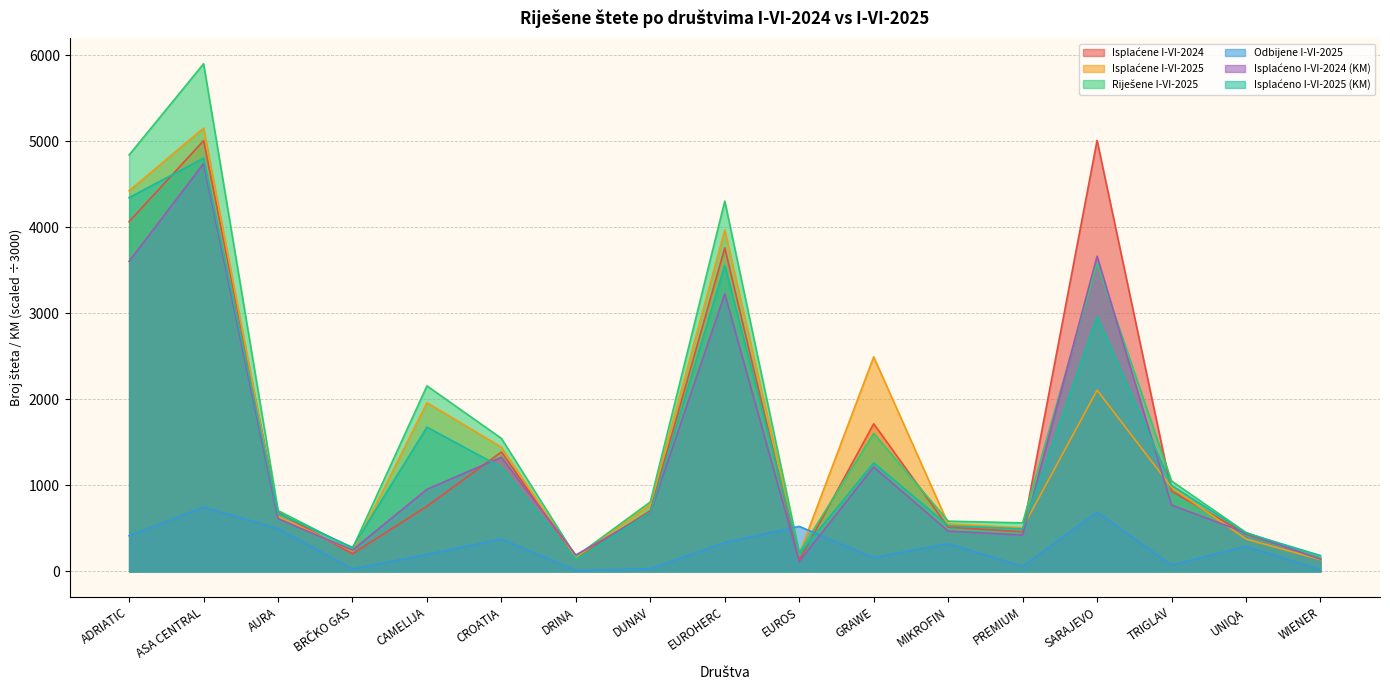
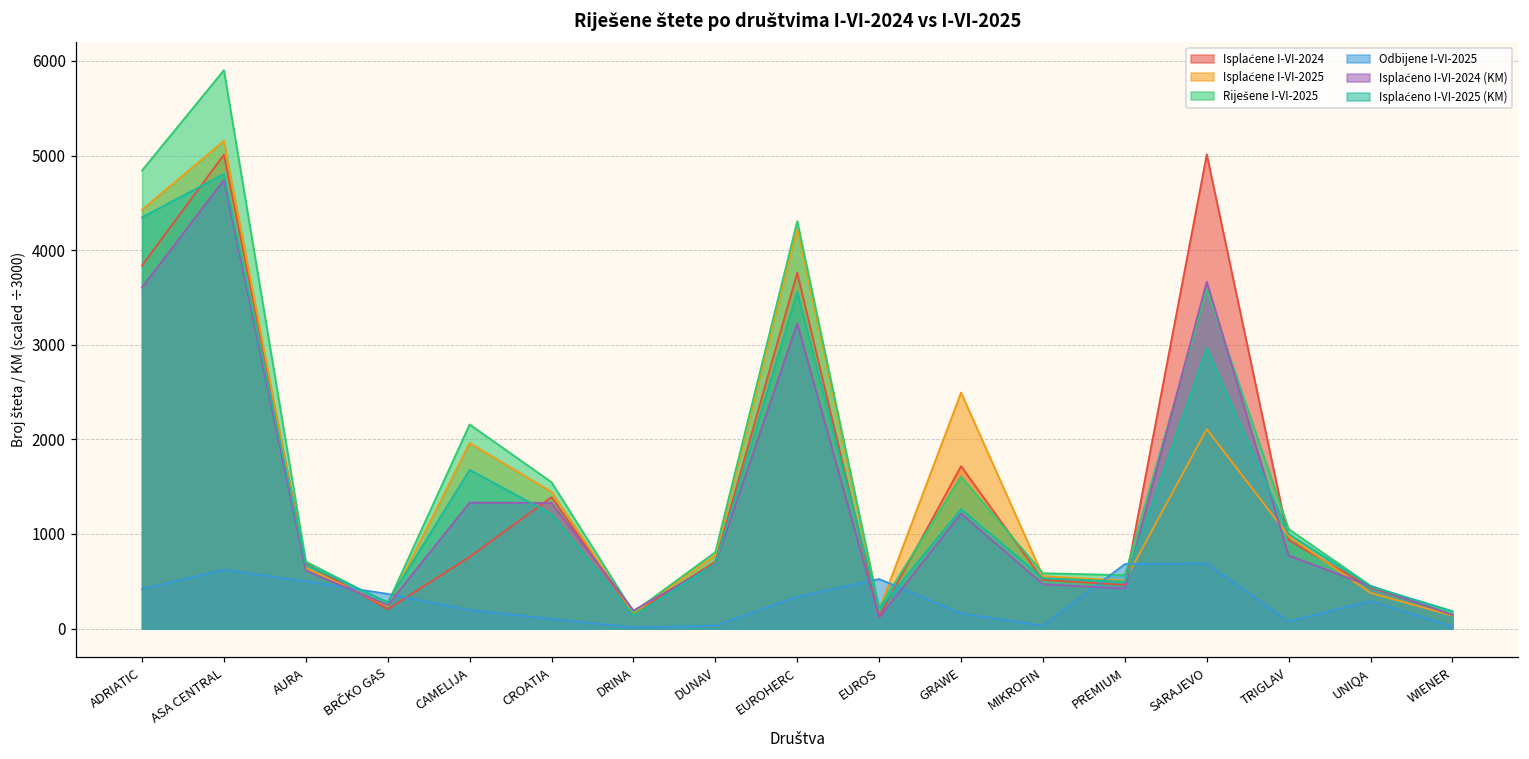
Isplaćene I-VI-2024, ADRIATIC: 4100 -> 3800
Odbijene I-VI-2025, ASA CENTRAL: 700 -> 600
Odbijene I-VI-2025, BRČKO GAS: 0 -> 400
Isplaćeno I-VI-2024 (KM), CAMELIJA: 1000 -> 1300
Odbijene I-VI-2025, CROATIA: 400 -> 100
Isplaćene I-VI-2025, EUROHERC: 4000 -> 4200
Odbijene I-VI-2025, MIKROFIN: 300 -> 0
Odbijene I-VI-2025, PREMIUM: 100 -> 700
